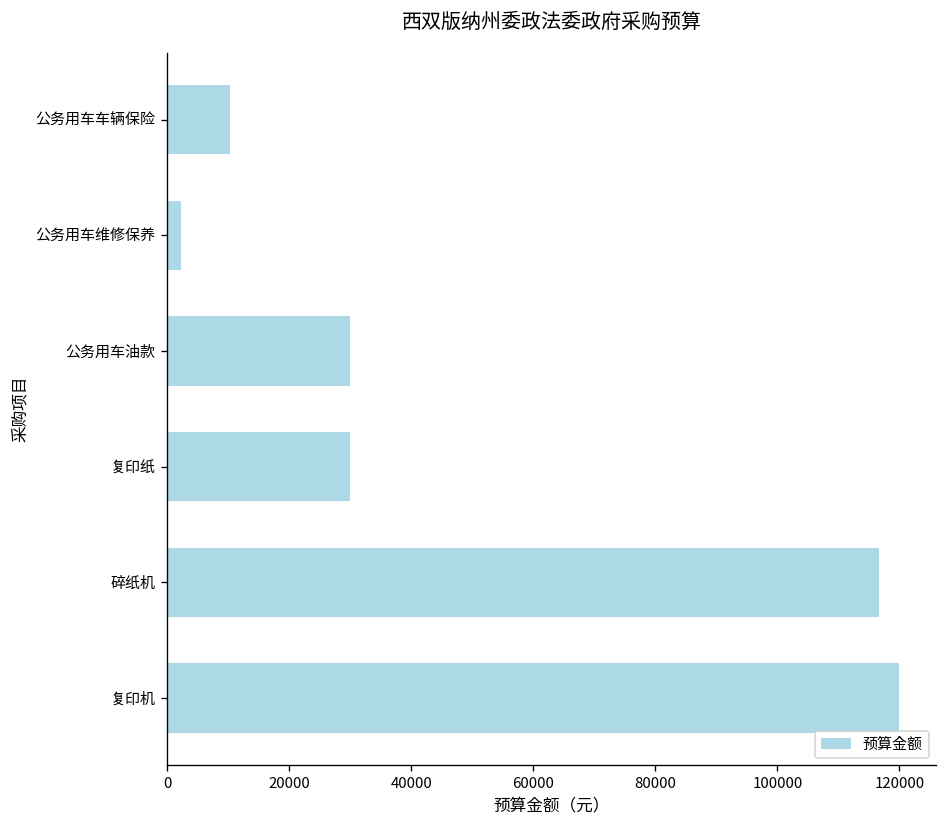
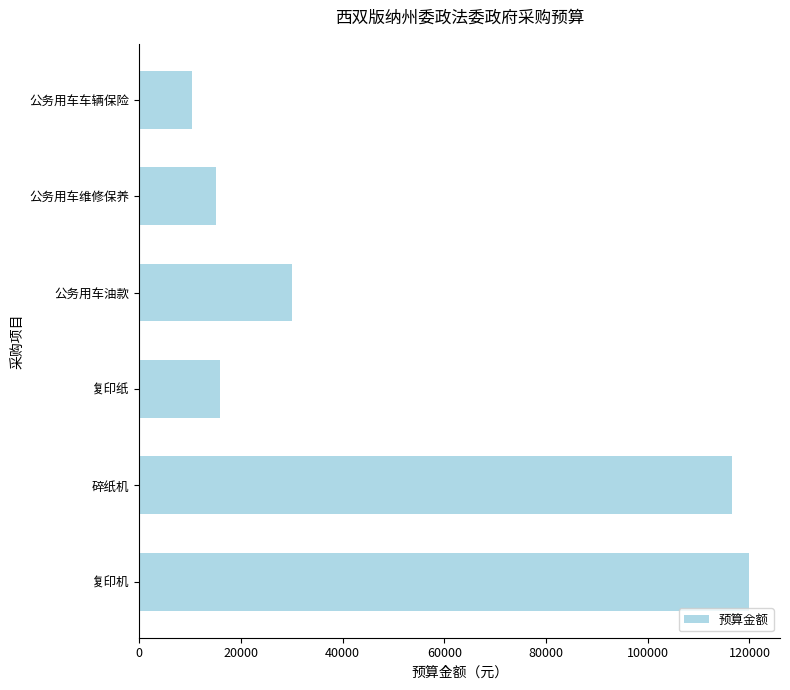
公务用车维修保养: 2000 -> 15000
复印纸: 30000 -> 16000
